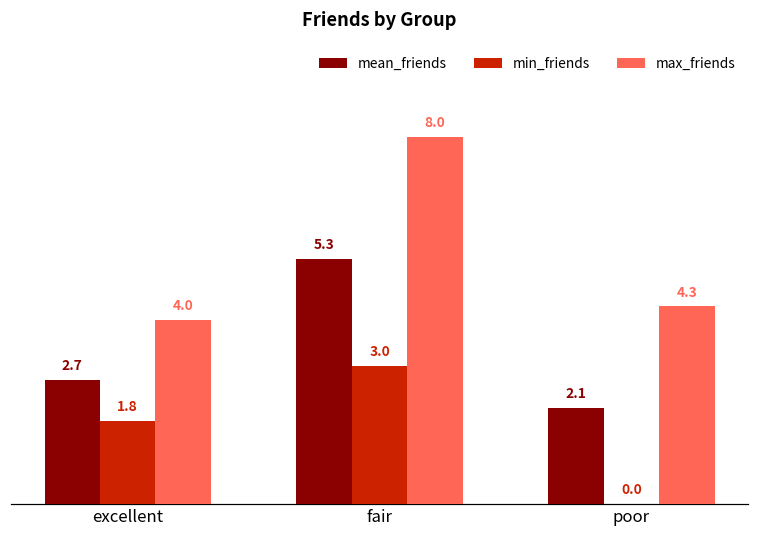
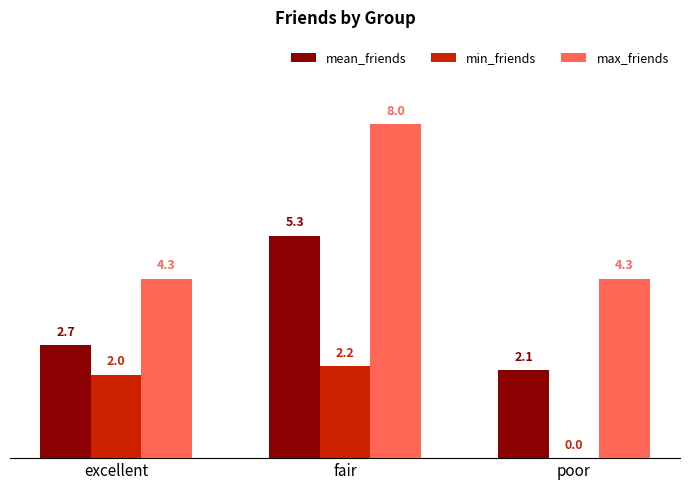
min_friends, excellent: 1.8 -> 2.0
max_friends, excellent: 4.0 -> 4.3
min_friends, fair: 3.0 -> 2.2
